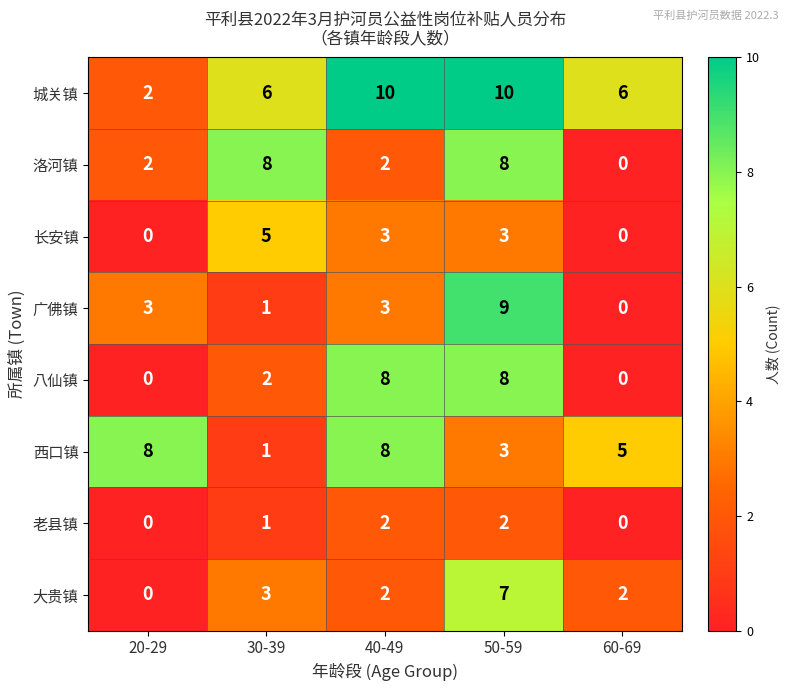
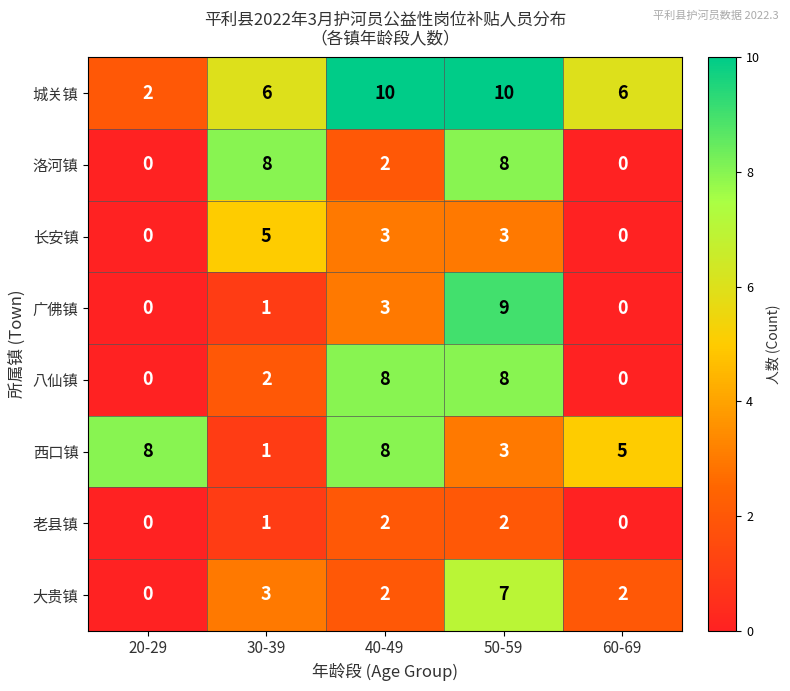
洛河镇, 20-29: 2 -> 0
广佛镇, 20-29: 3 -> 0
